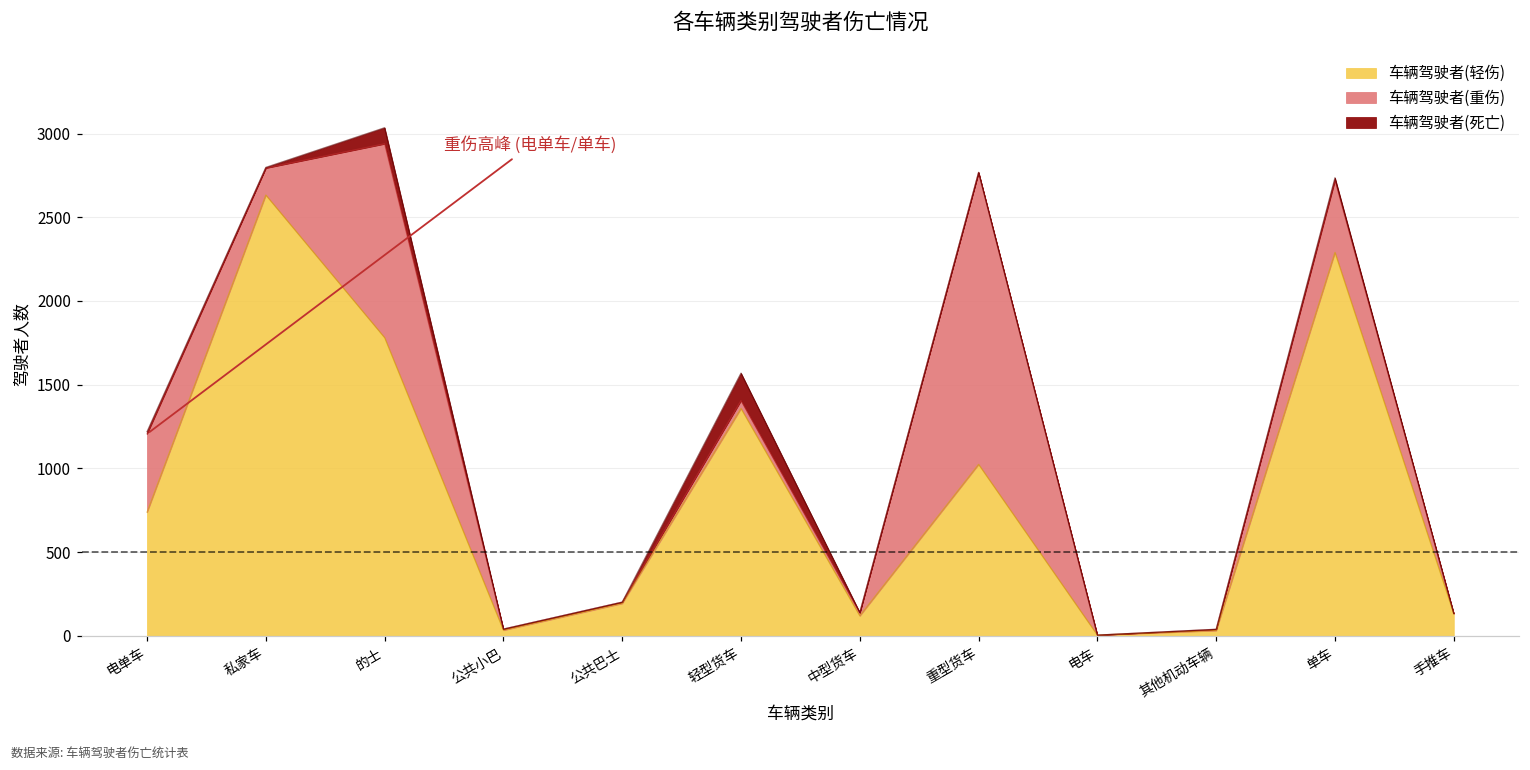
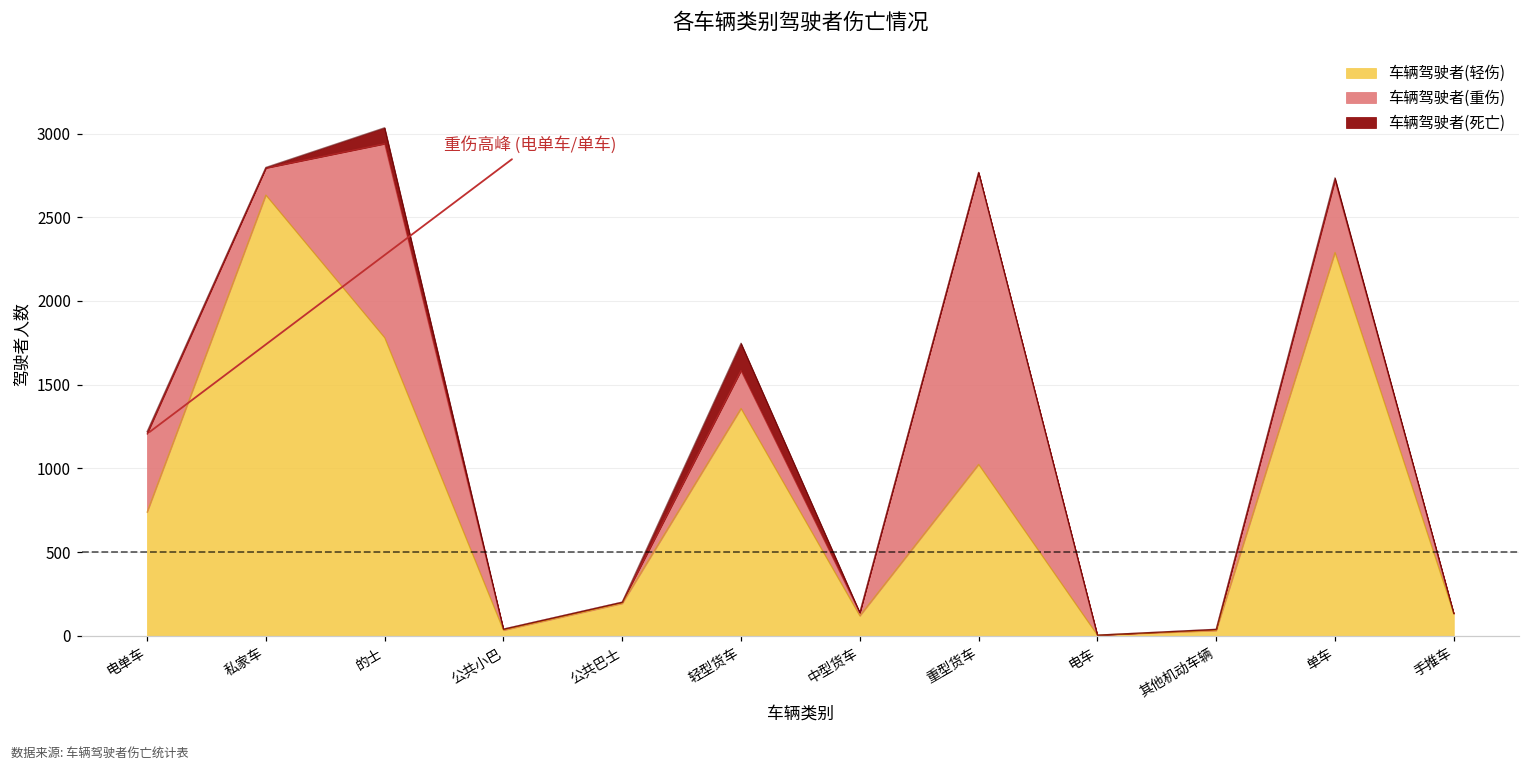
车辆驾驶者(重伤), 轻型货车: 50 -> 230
